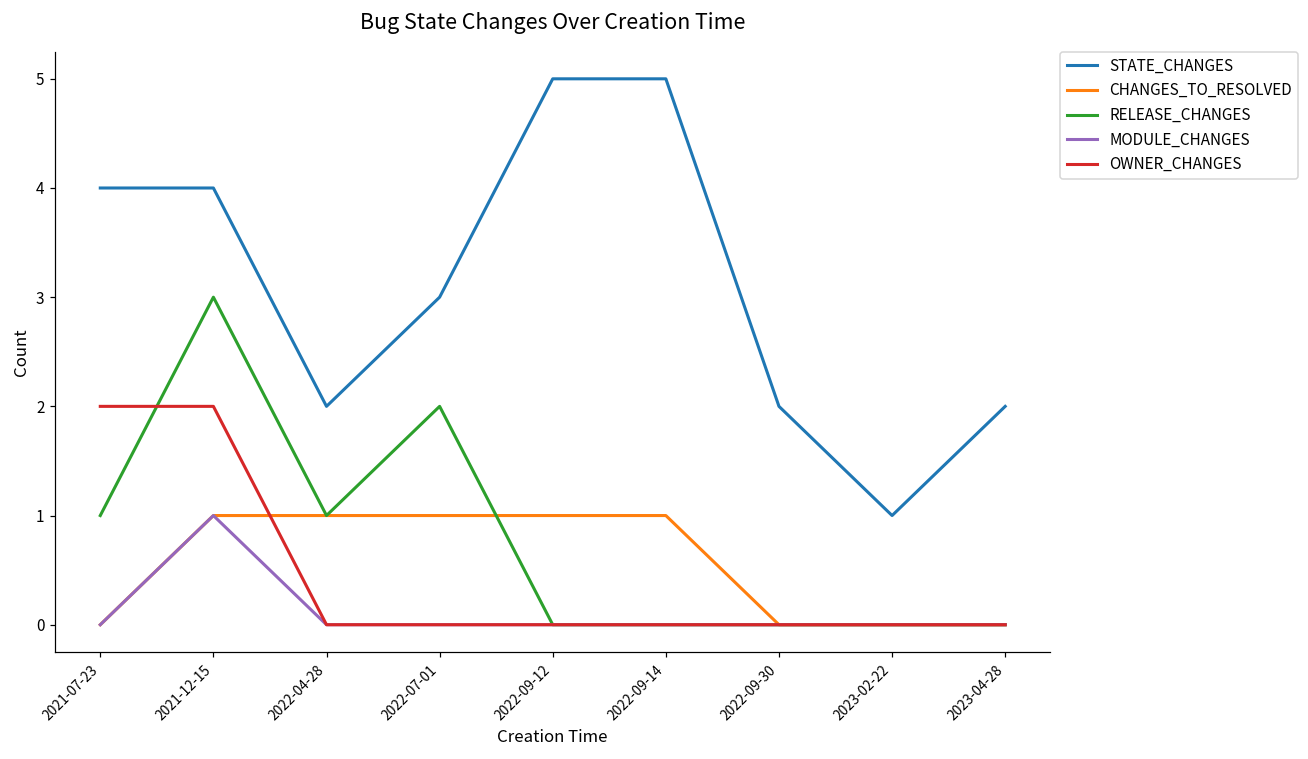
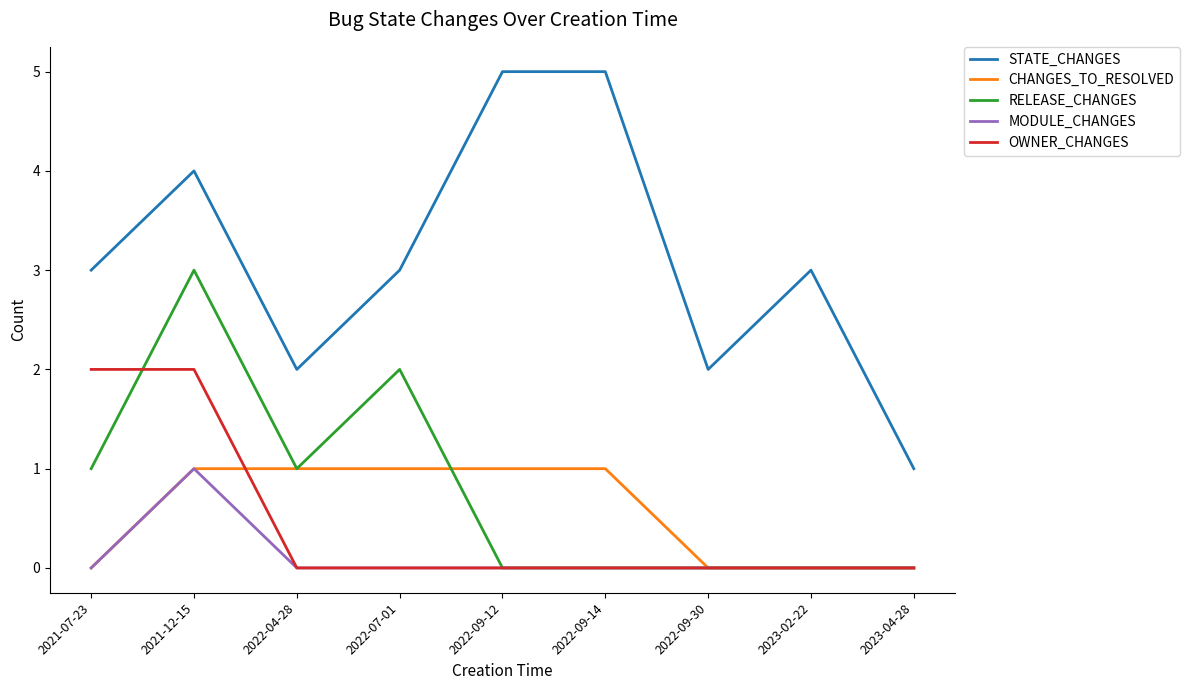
STATE_CHANGES, 2021-07-23: 4 -> 3
STATE_CHANGES, 2023-02-22: 1 -> 3
STATE_CHANGES, 2023-04-28: 2 -> 1
